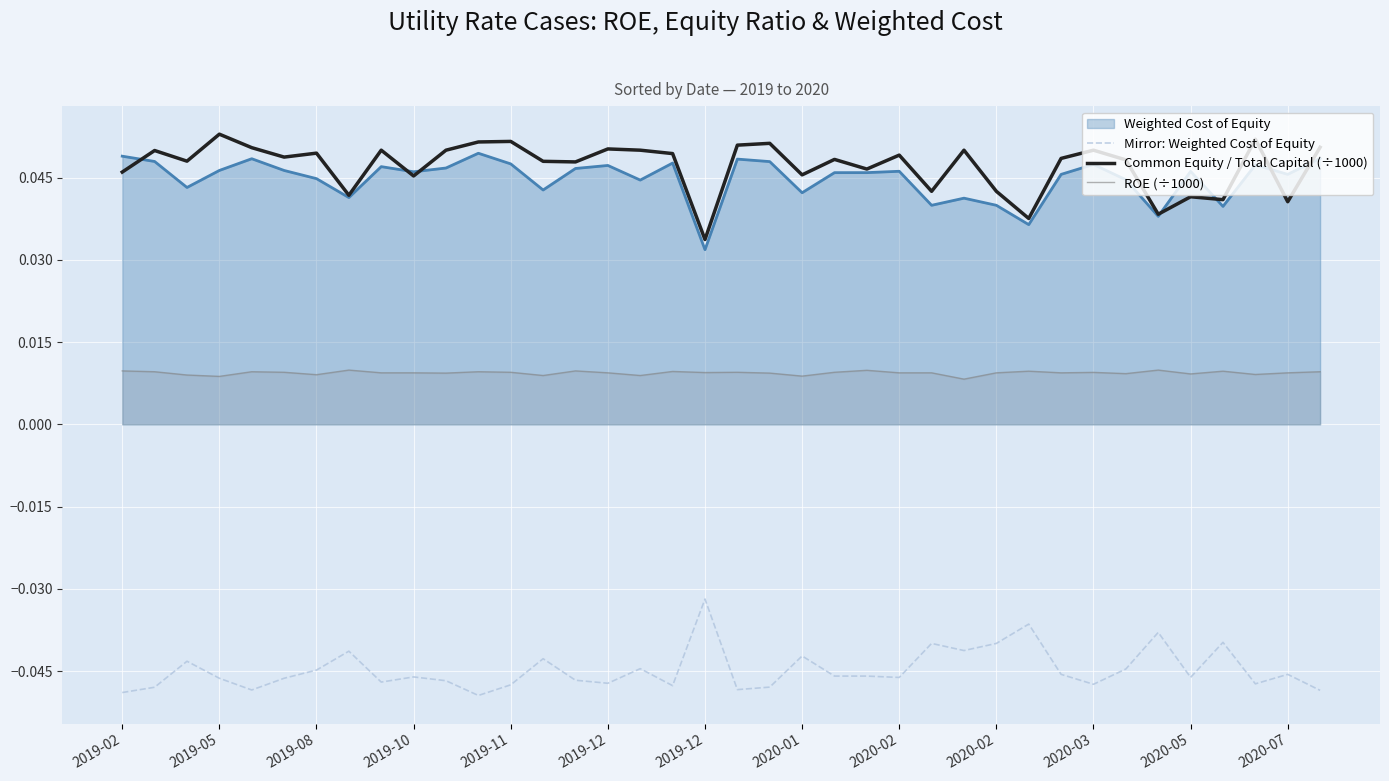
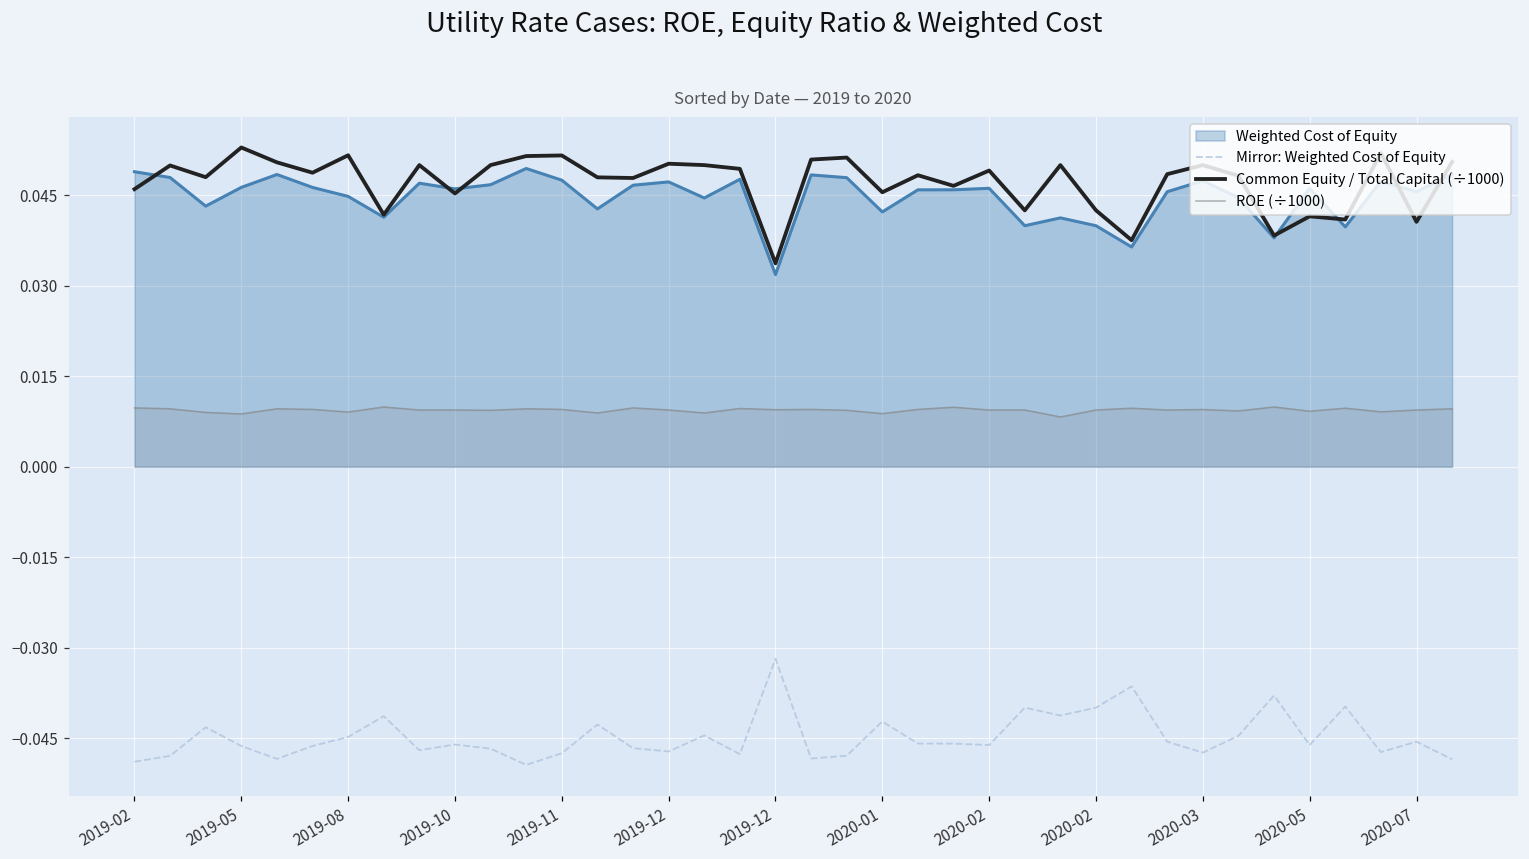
Common Equity / Total Capital (÷1000), 2019-08: 0.049 -> 0.052
